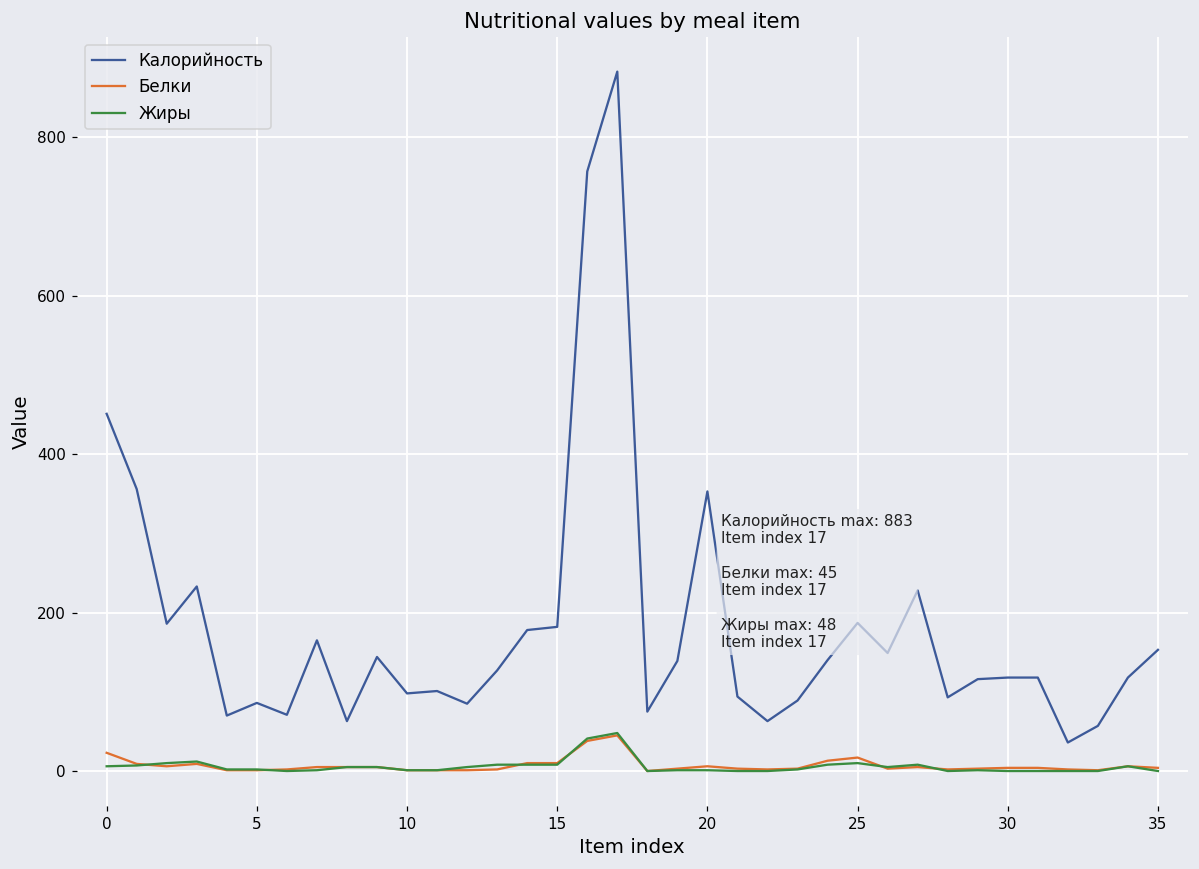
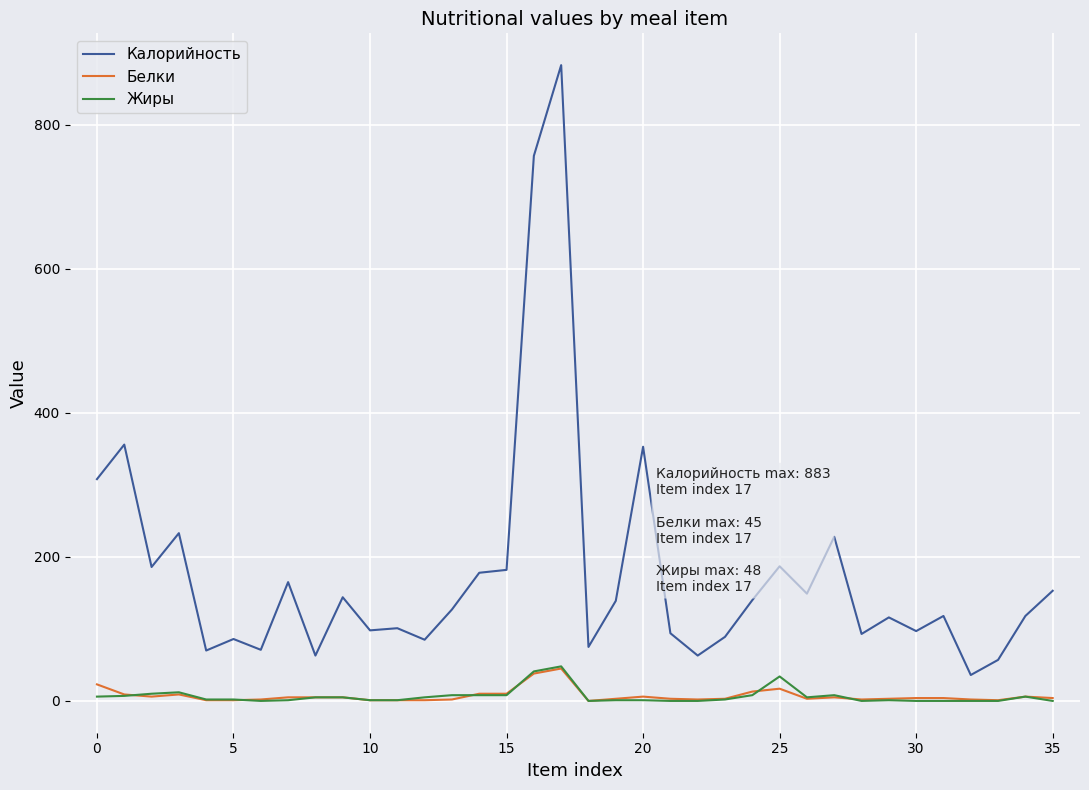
Калорийность, 0: 450 -> 310
Жиры, 25: 10 -> 30
Калорийность, 30: 120 -> 100
